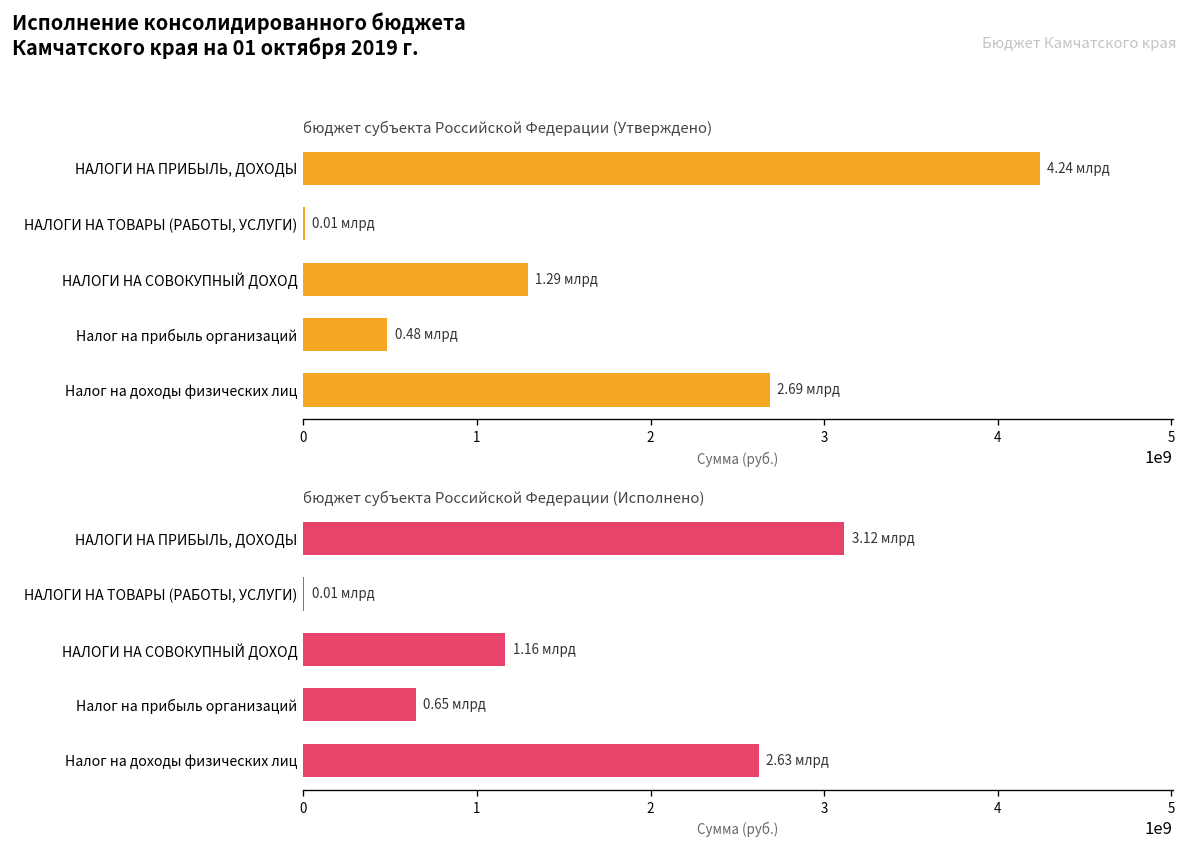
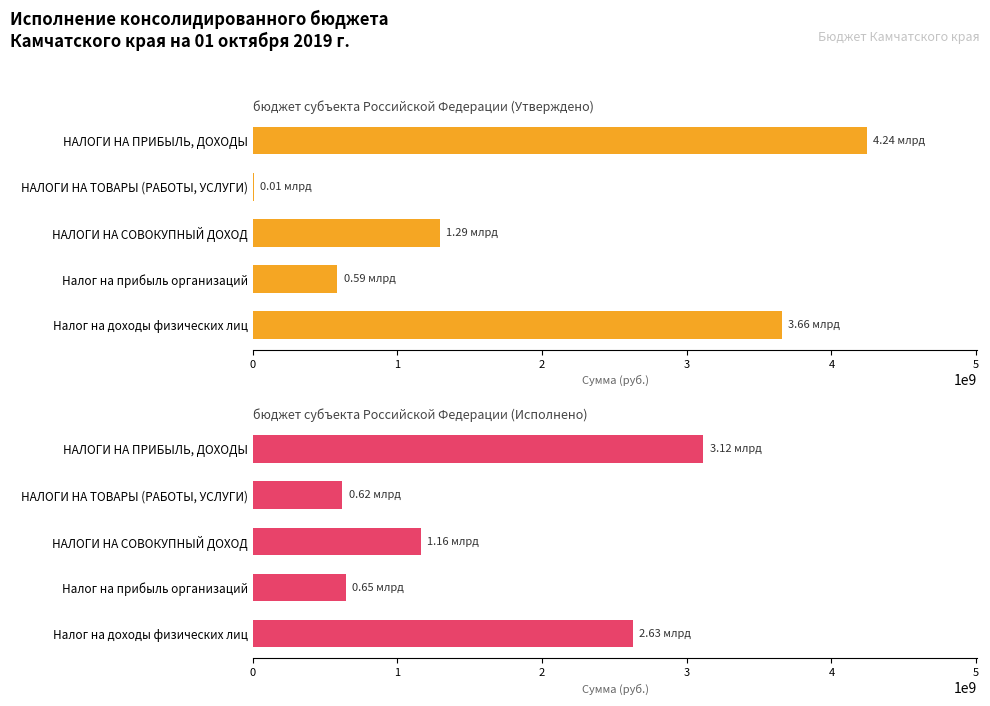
бюджет субъекта Российской Федерации (Утверждено), Налог на прибыль организаций: 0.48 -> 0.59
бюджет субъекта Российской Федерации (Утверждено), Налог на доходы физических лиц: 2.69 -> 3.66
бюджет субъекта Российской Федерации (Исполнено), НАЛОГИ НА ТОВАРЫ (РАБОТЫ, УСЛУГИ): 0.01 -> 0.62
